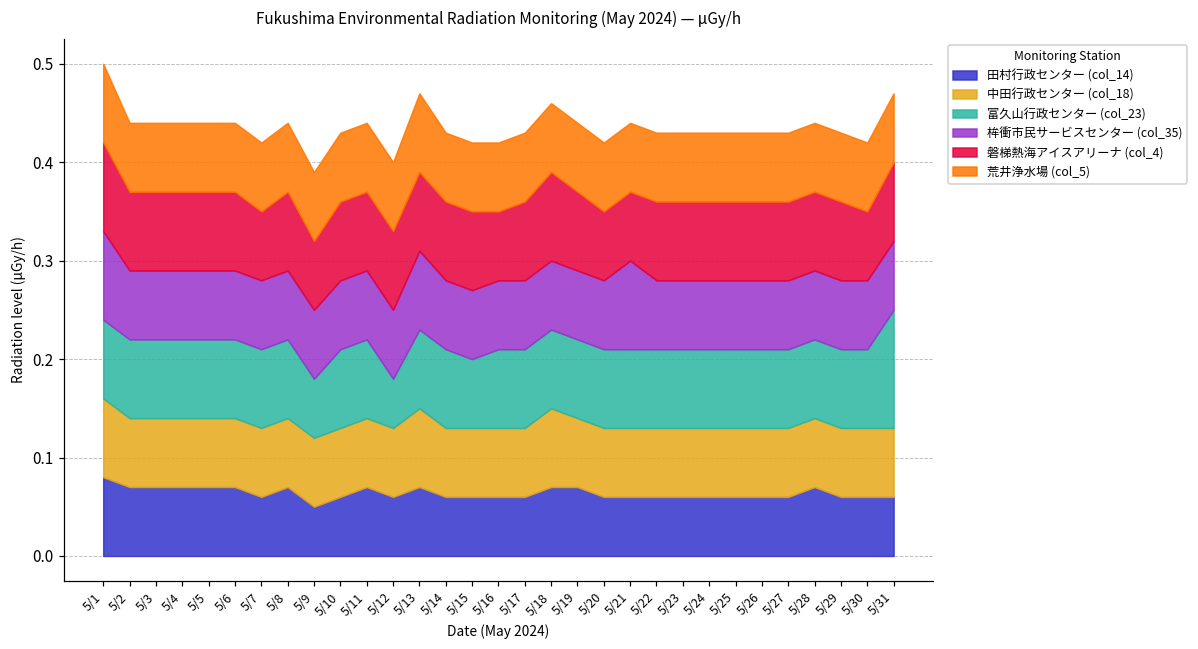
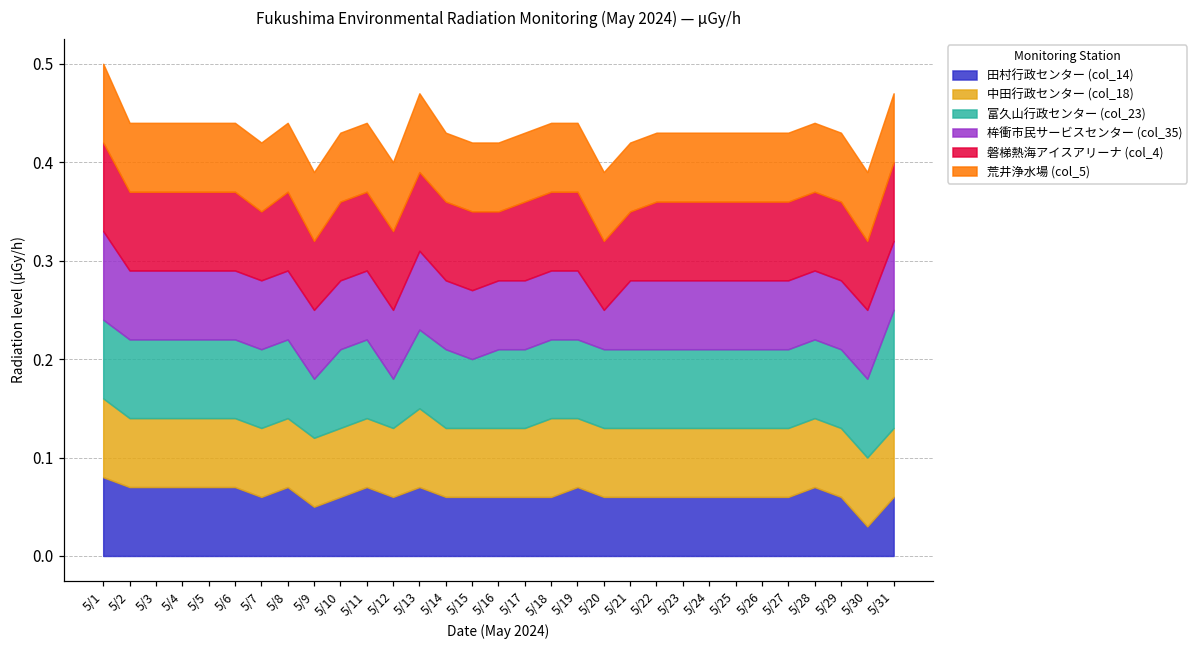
田村行政センター (col_14), 5/18: 0.07 -> 0.06
磐梯熱海アイスアリーナ (col_4), 5/18: 0.09 -> 0.08
桙衝市民サービスセンター (col_35), 5/20: 0.07 -> 0.04
桙衝市民サービスセンター (col_35), 5/21: 0.09 -> 0.07
田村行政センター (col_14), 5/30: 0.06 -> 0.03
